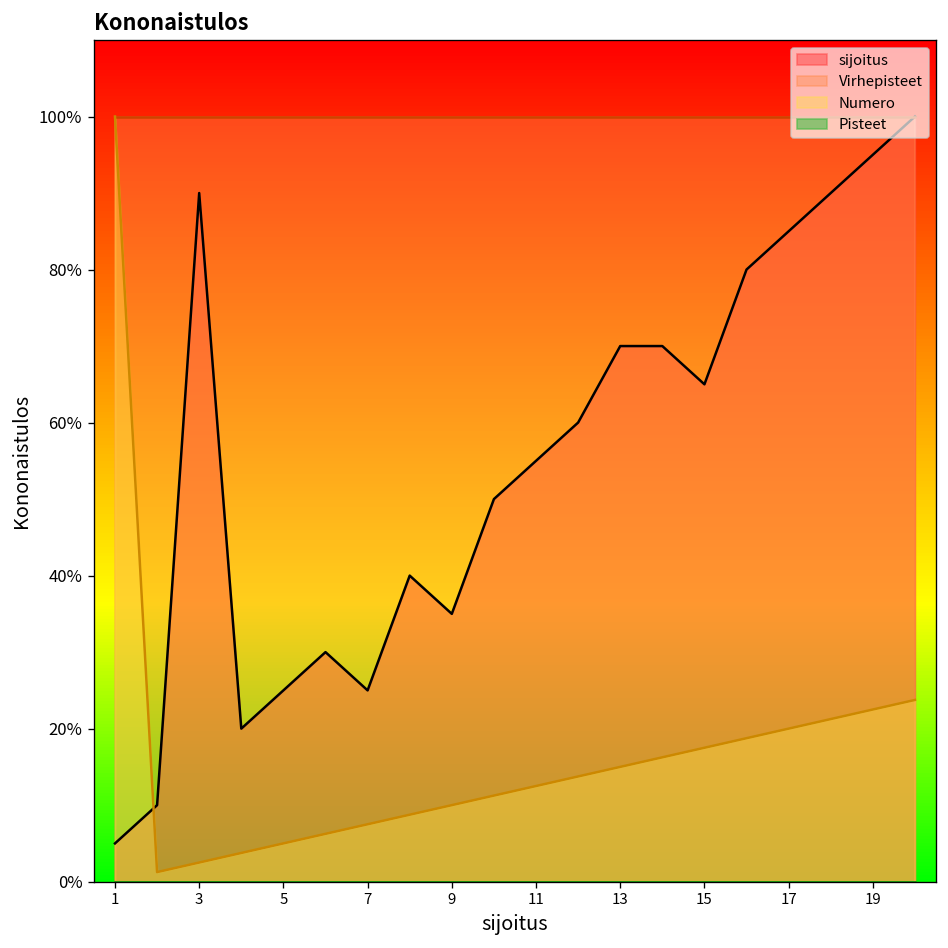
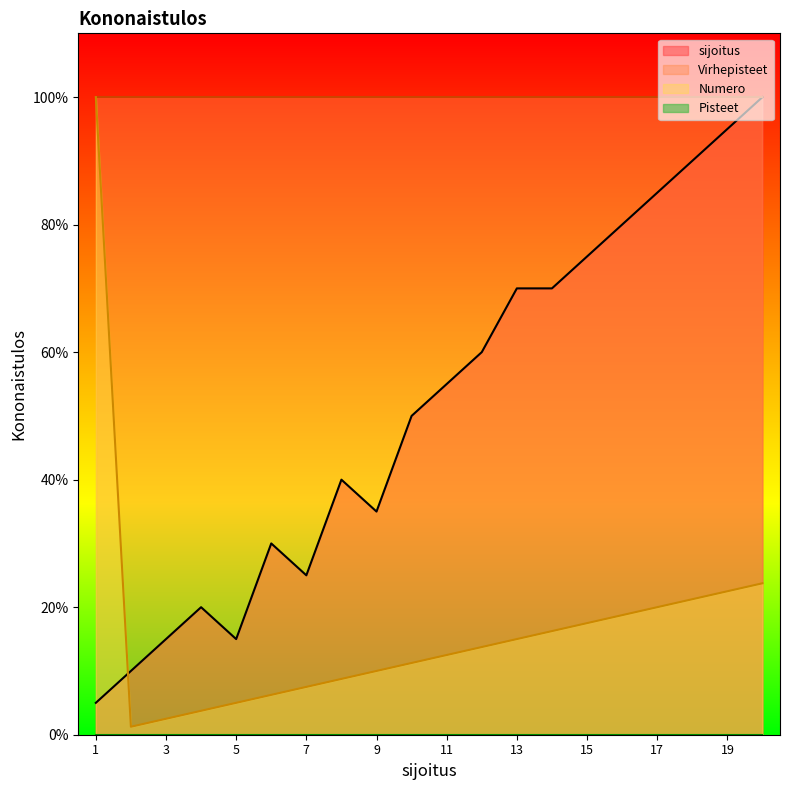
sijoitus, 3: 90% -> 15%
sijoitus, 5: 25% -> 15%
sijoitus, 15: 65% -> 75%
